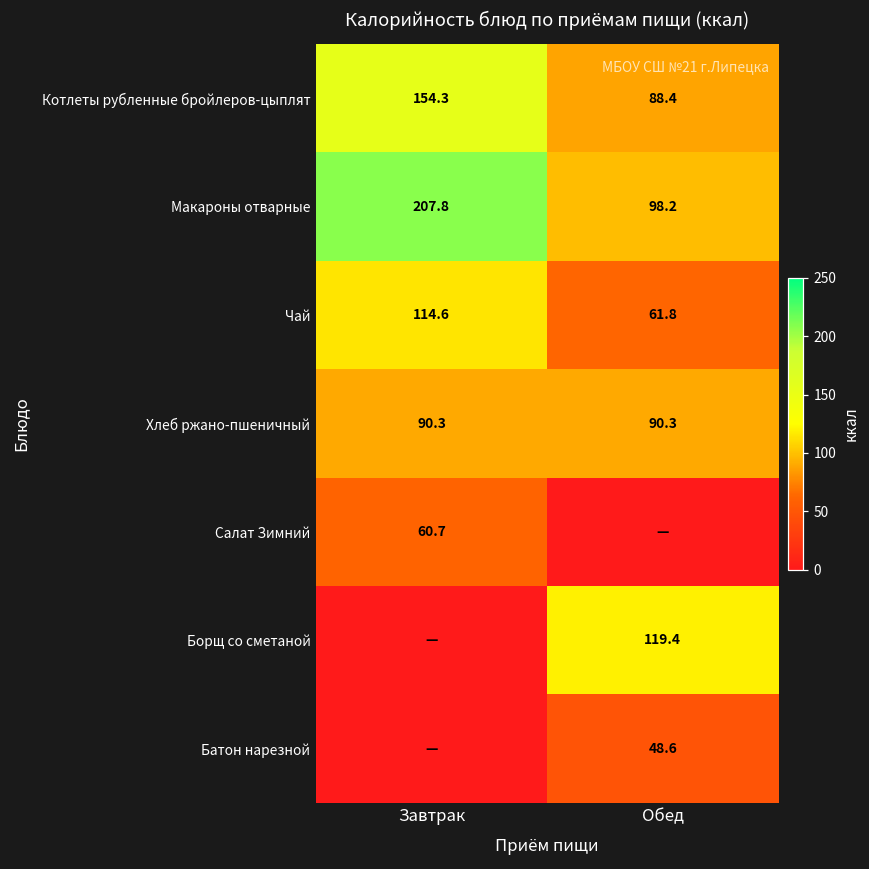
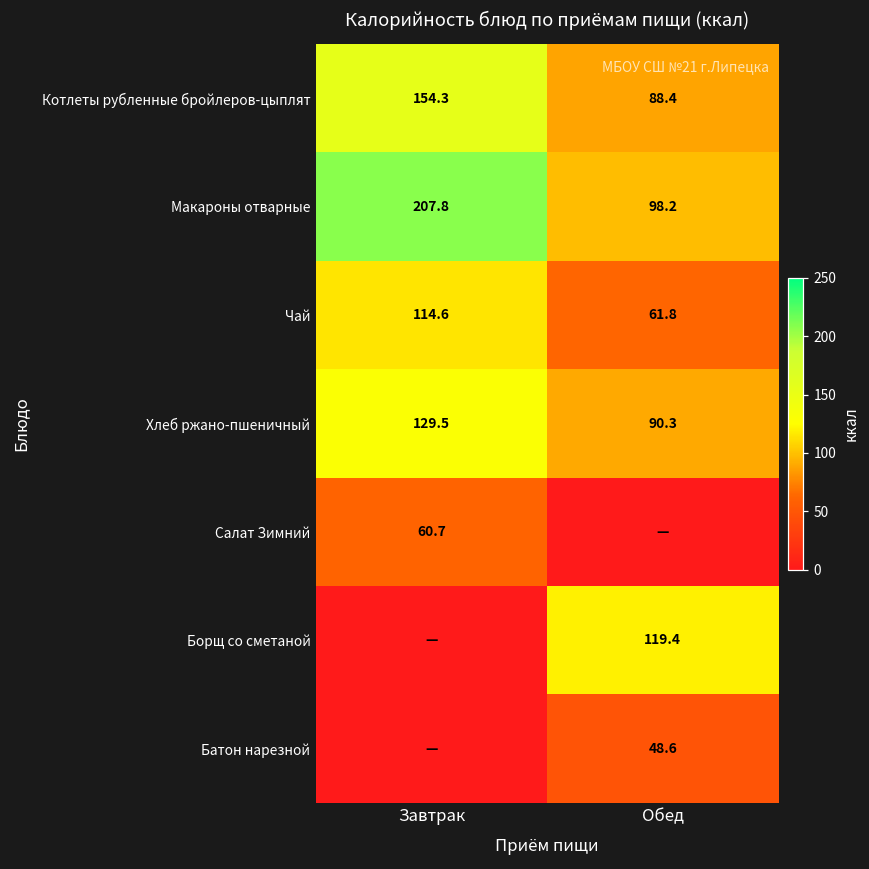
Хлеб ржано-пшеничный, Завтрак: 90.3 -> 129.5
